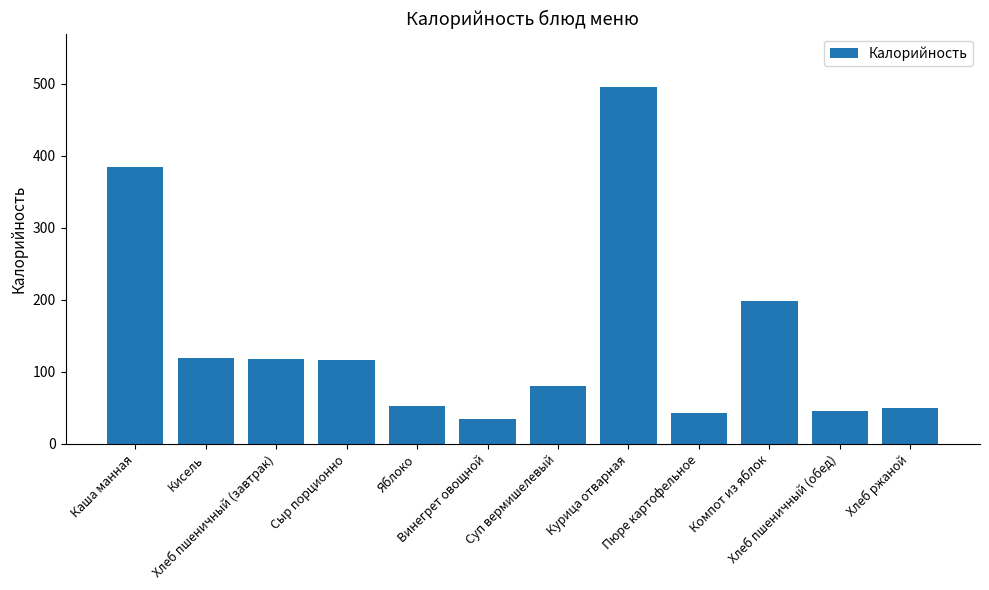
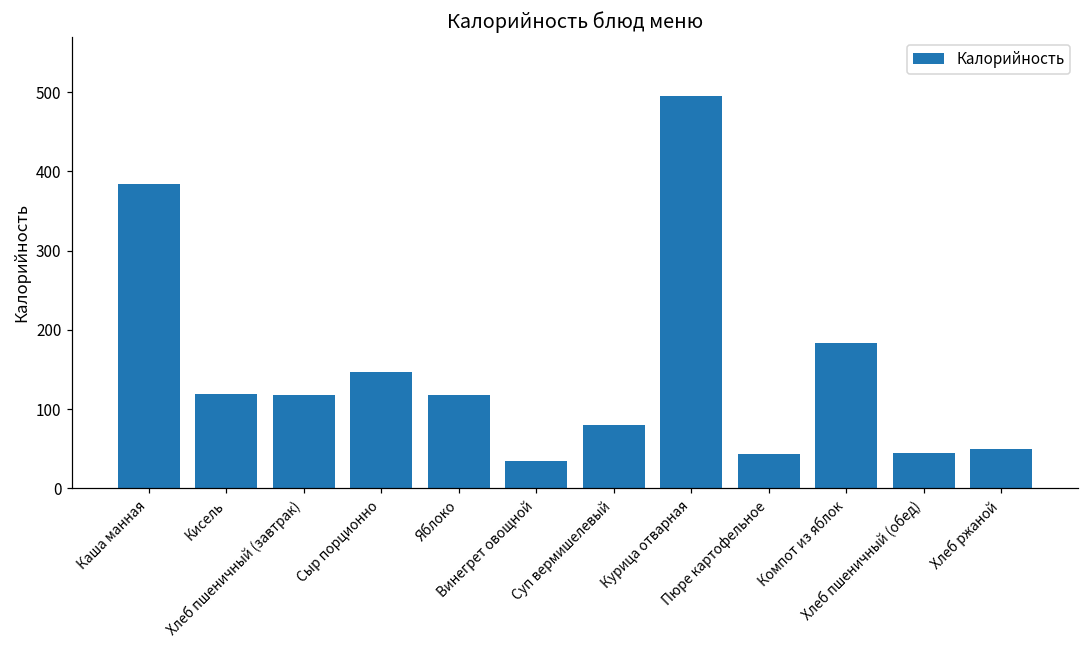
Сыр порционно: 120 -> 150
Яблоко: 50 -> 120
Компот из яблок: 200 -> 180
